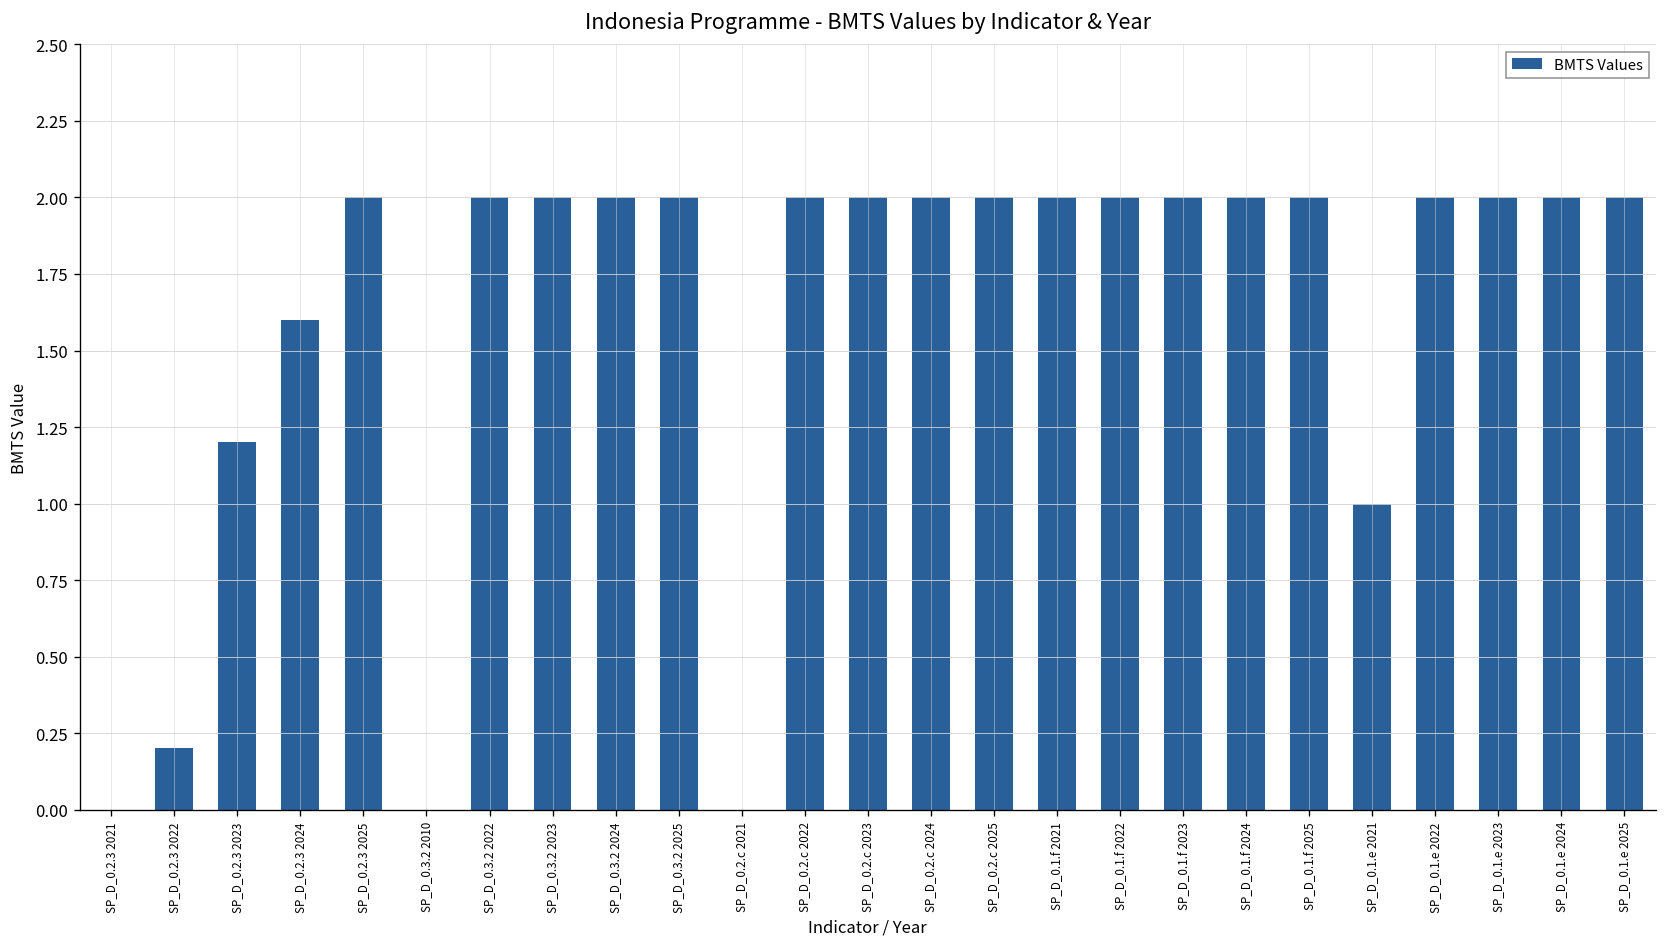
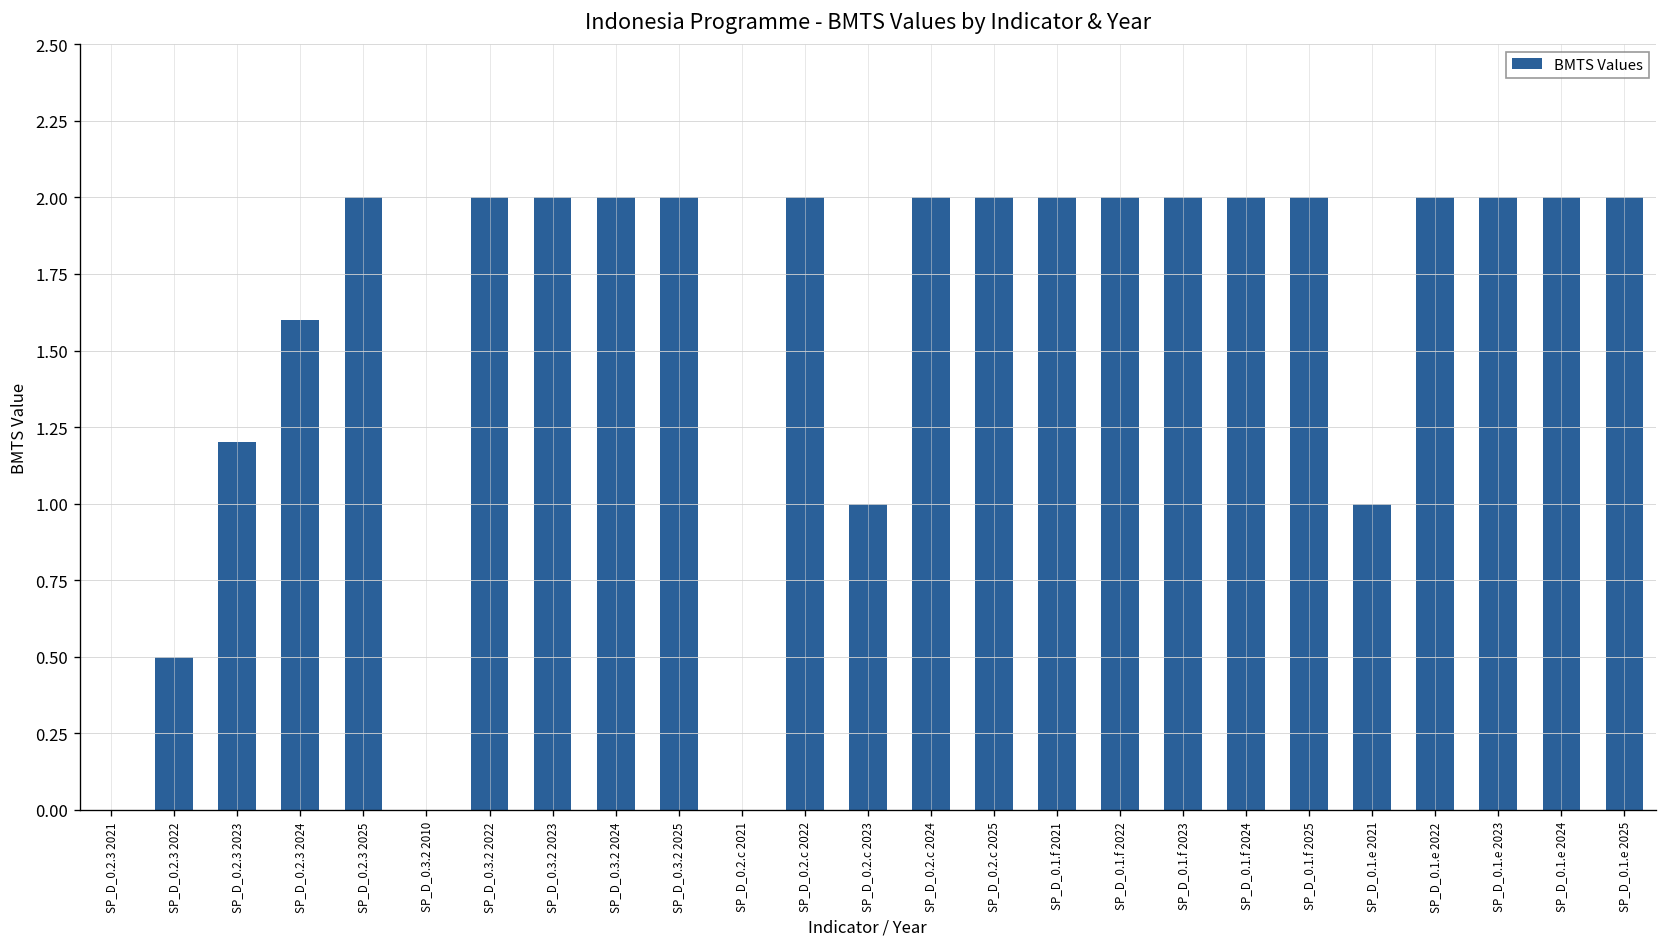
SP_D_0.2.3 2022: 0.2 -> 0.5
SP_D_0.2.c 2023: 2 -> 1
